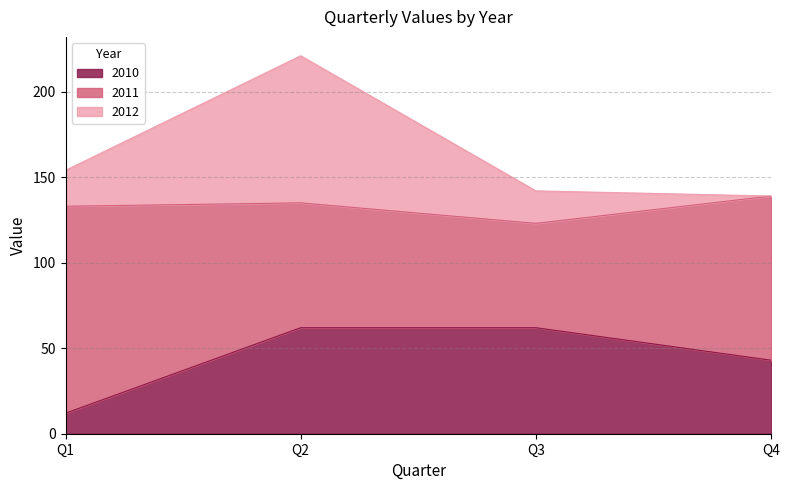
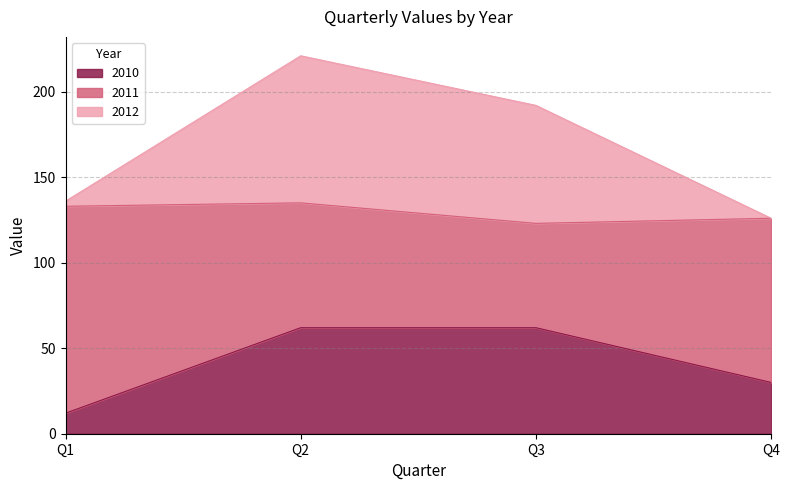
2012, Q1: 21 -> 3
2012, Q3: 19 -> 69
2010, Q4: 43 -> 30
